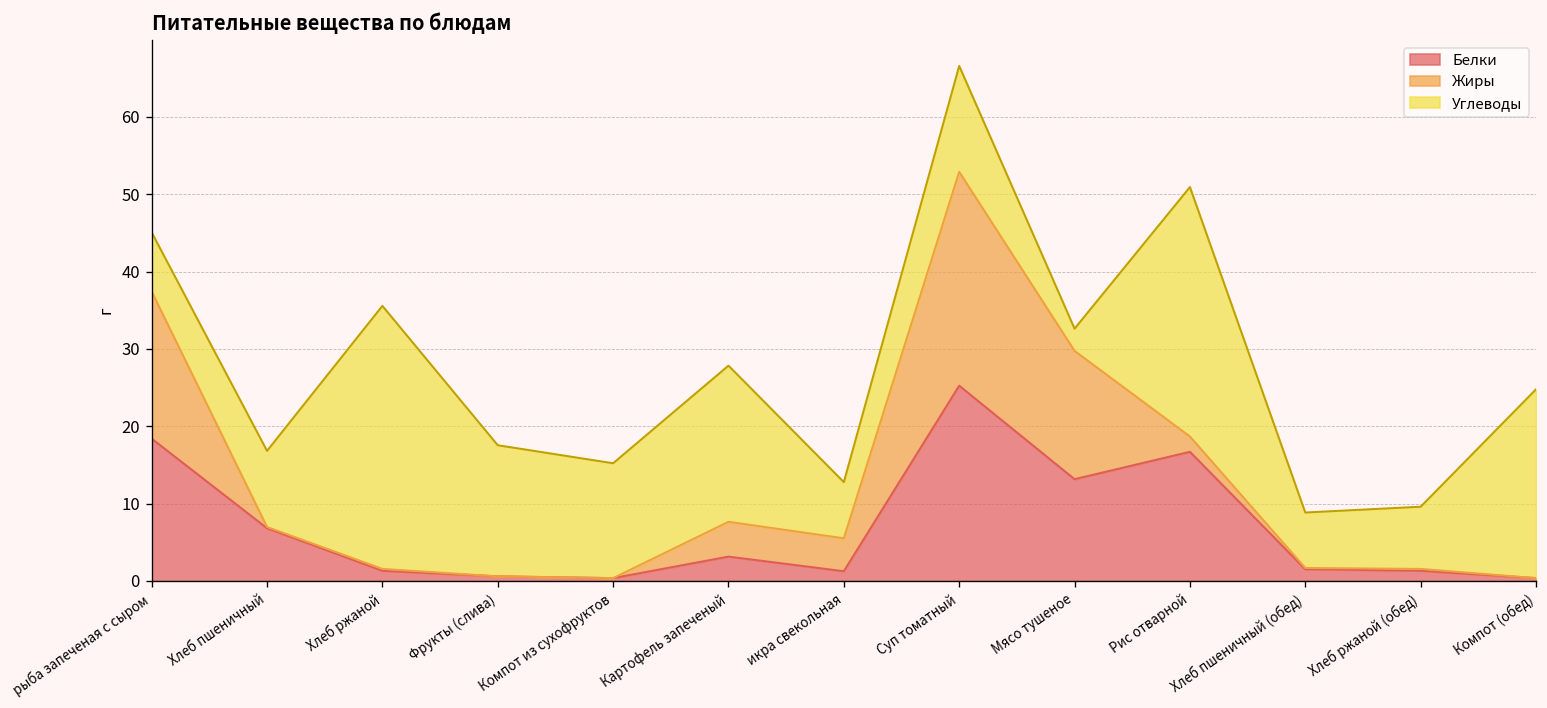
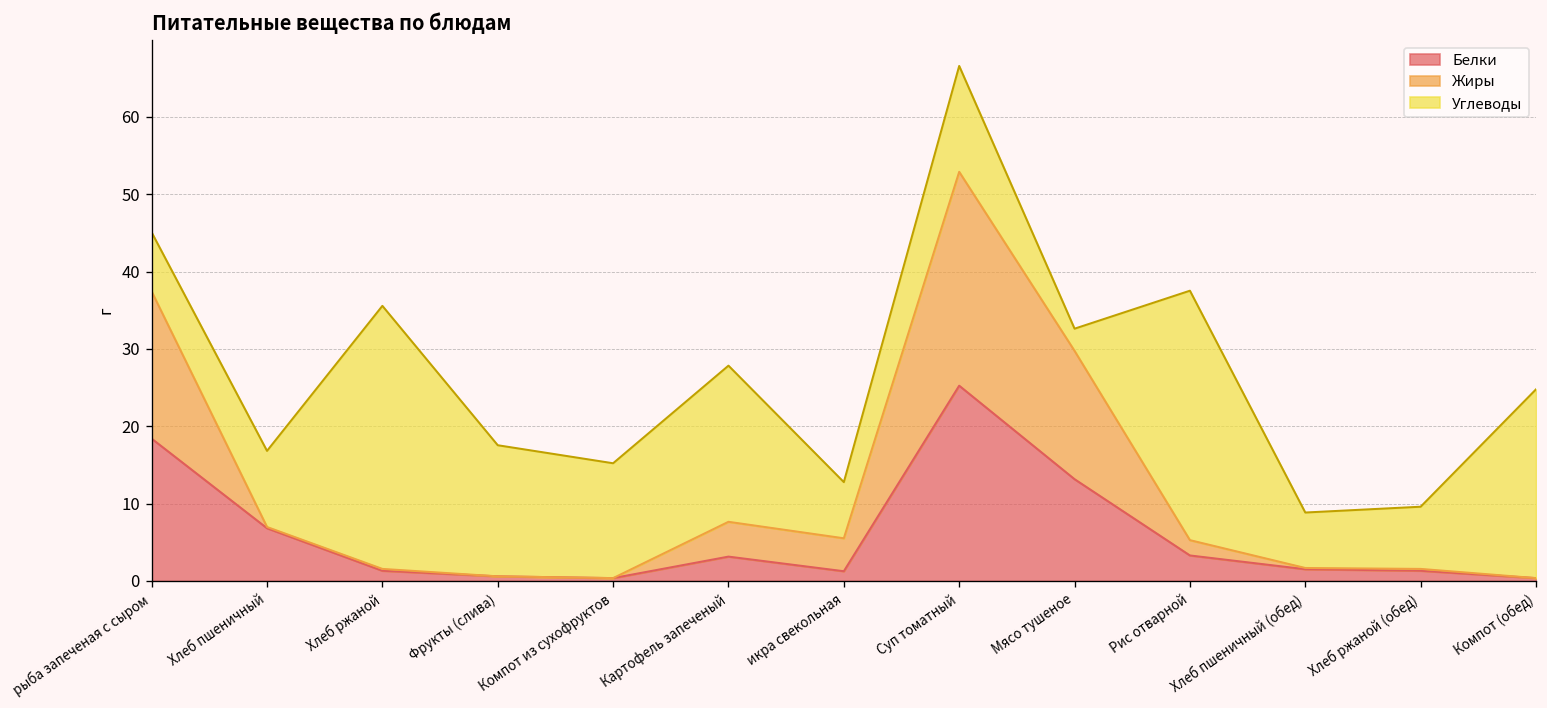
Белки, Рис отварной: 17 -> 3
